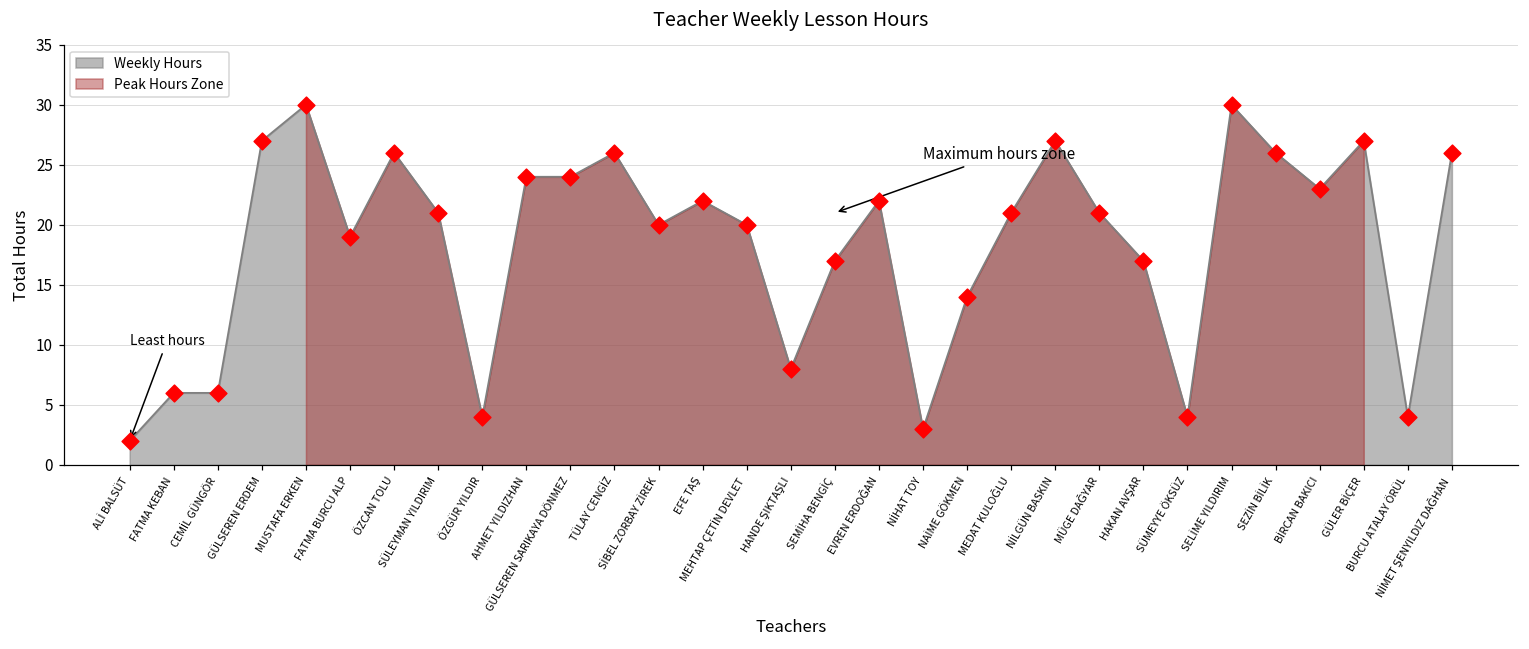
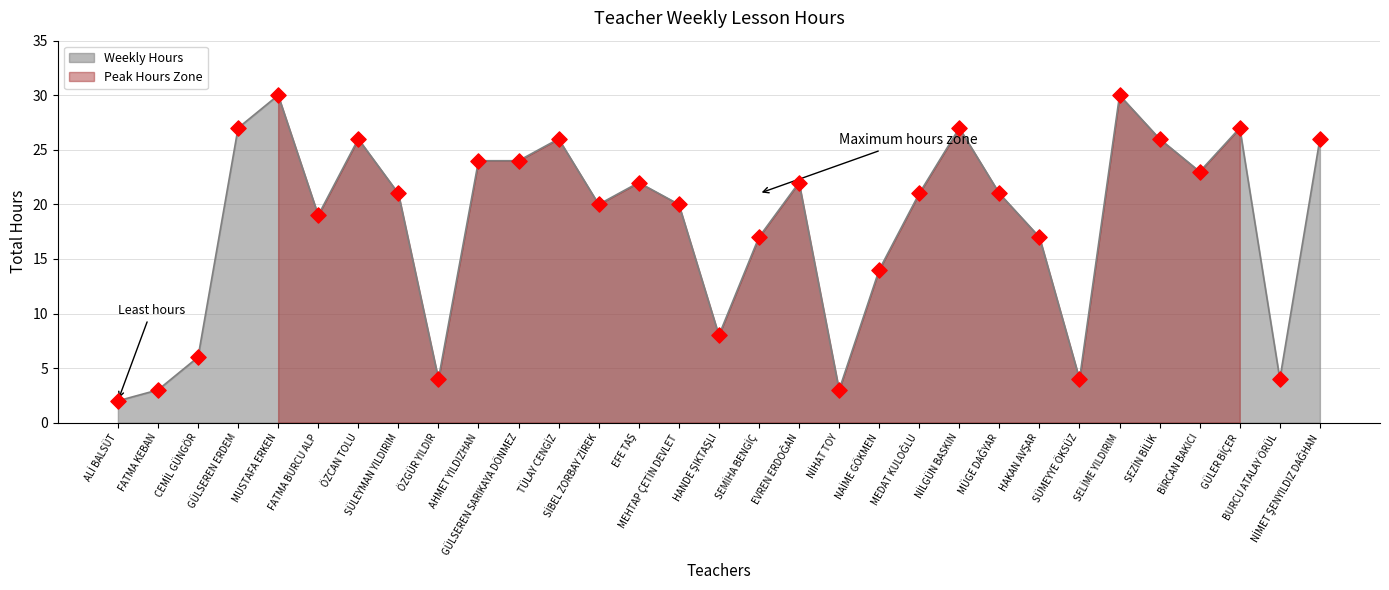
Weekly Hours, FATMA KEBAN: 6 -> 3
